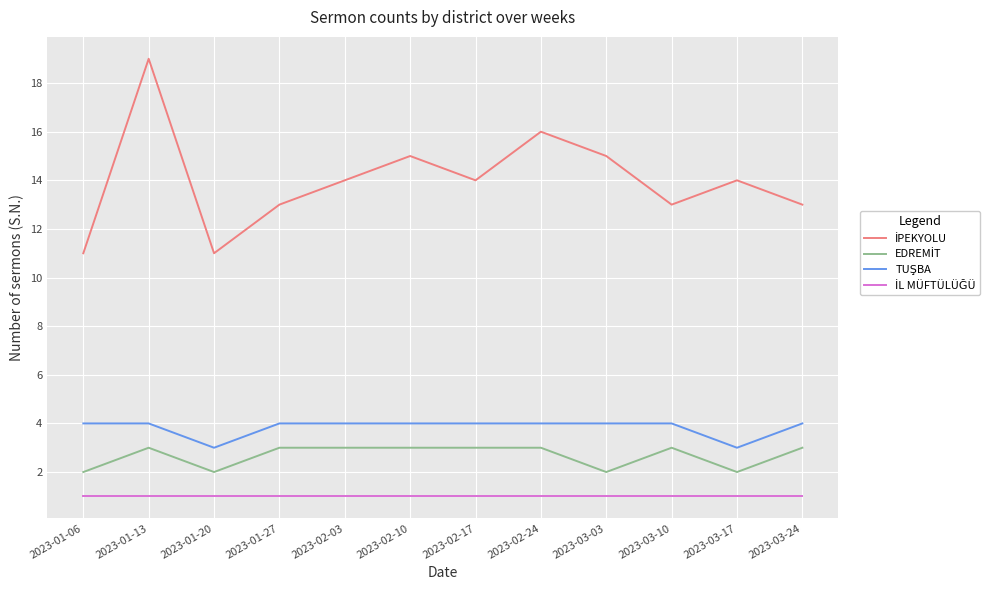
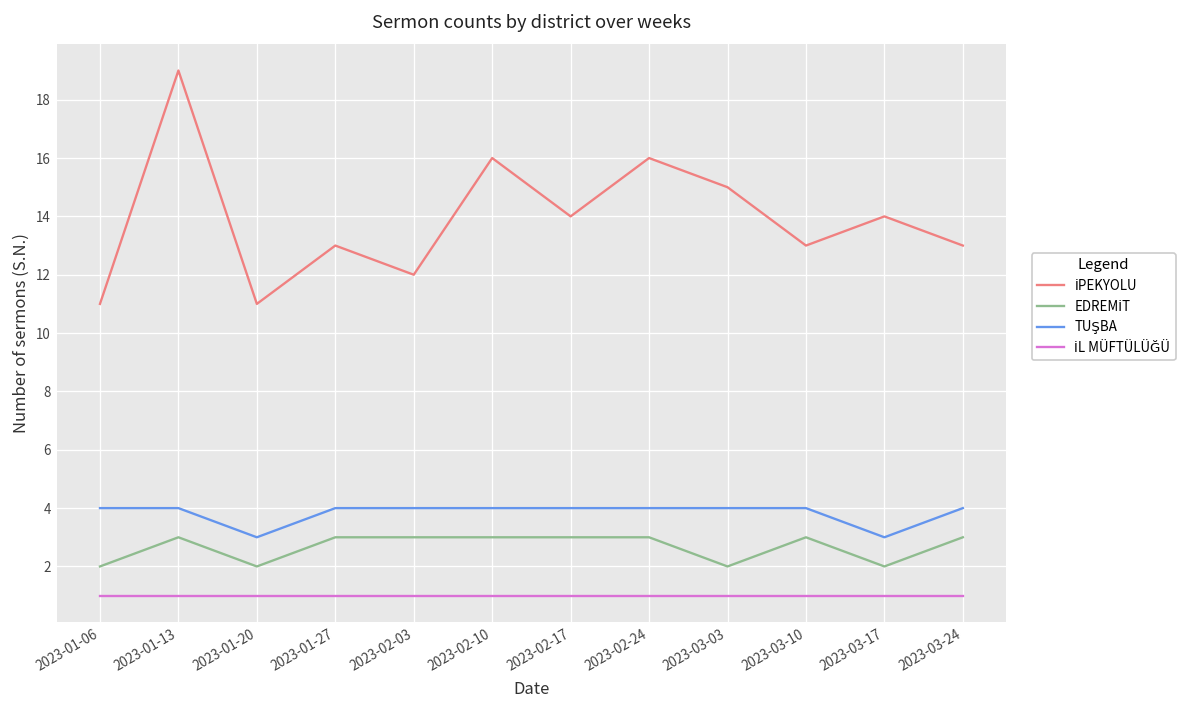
İPEKYOLU, 2023-02-03: 14 -> 12
İPEKYOLU, 2023-02-10: 15 -> 16
